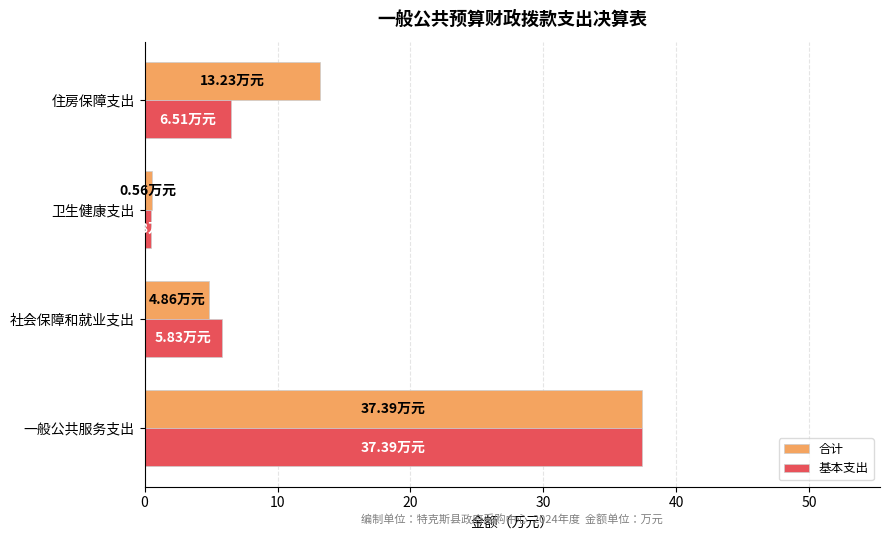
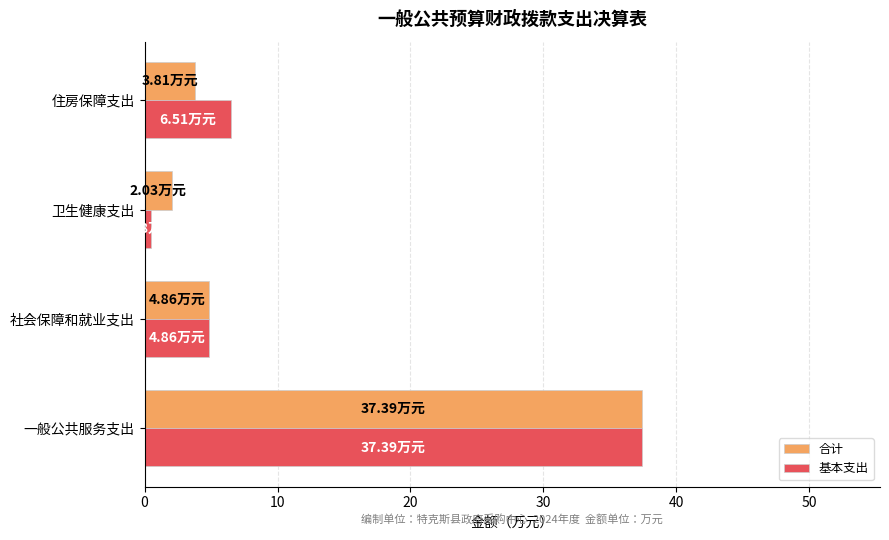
合计, 住房保障支出: 13.23 -> 3.81
合计, 卫生健康支出: 0.56 -> 2.03
基本支出, 社会保障和就业支出: 5.83 -> 4.86
